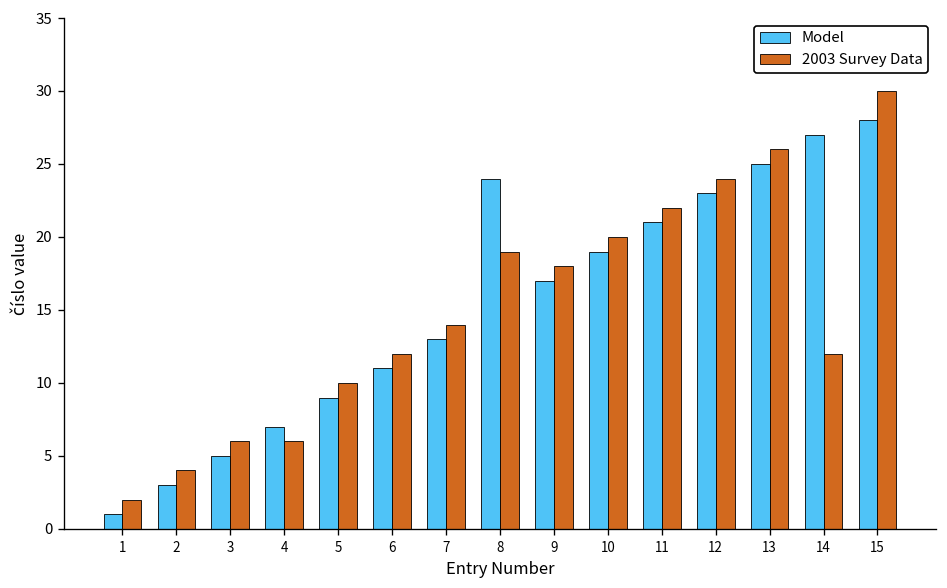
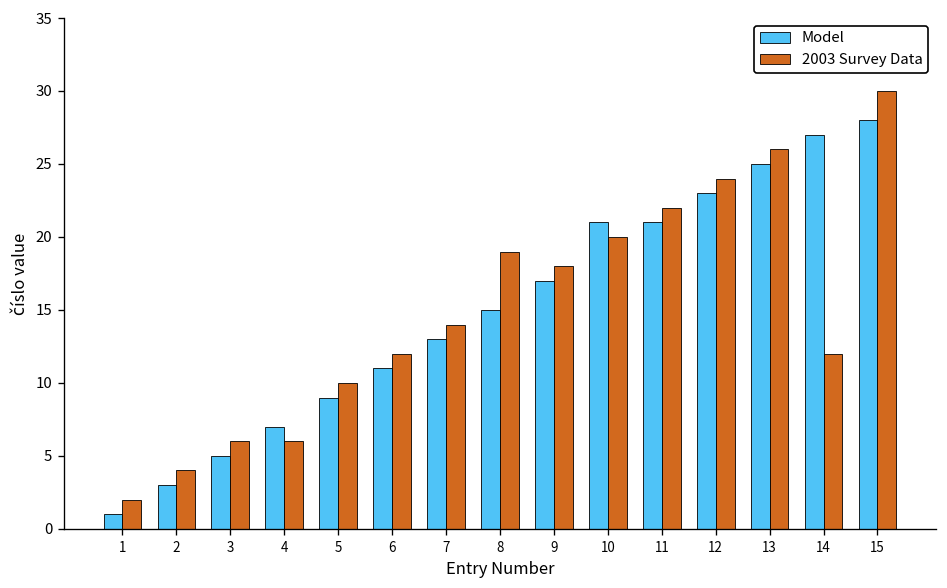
Model, 8: 24 -> 15
Model, 10: 19 -> 21
